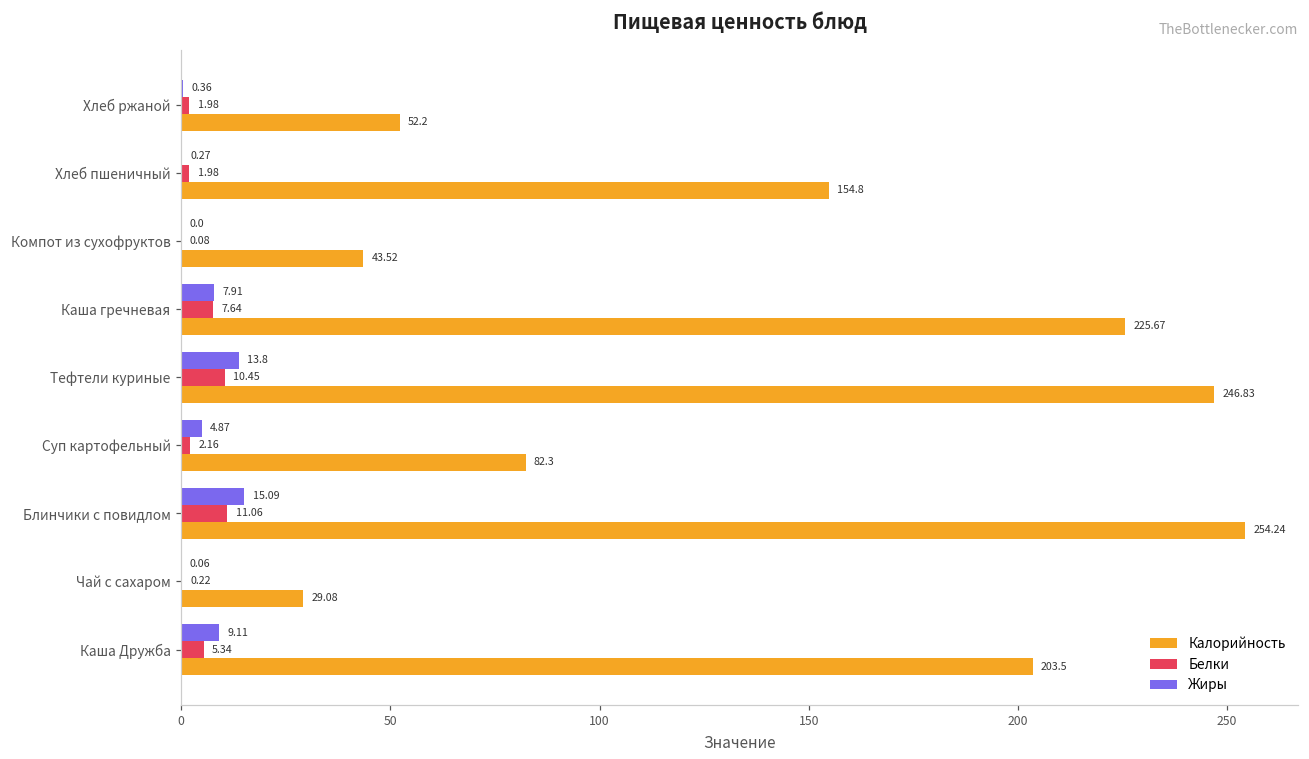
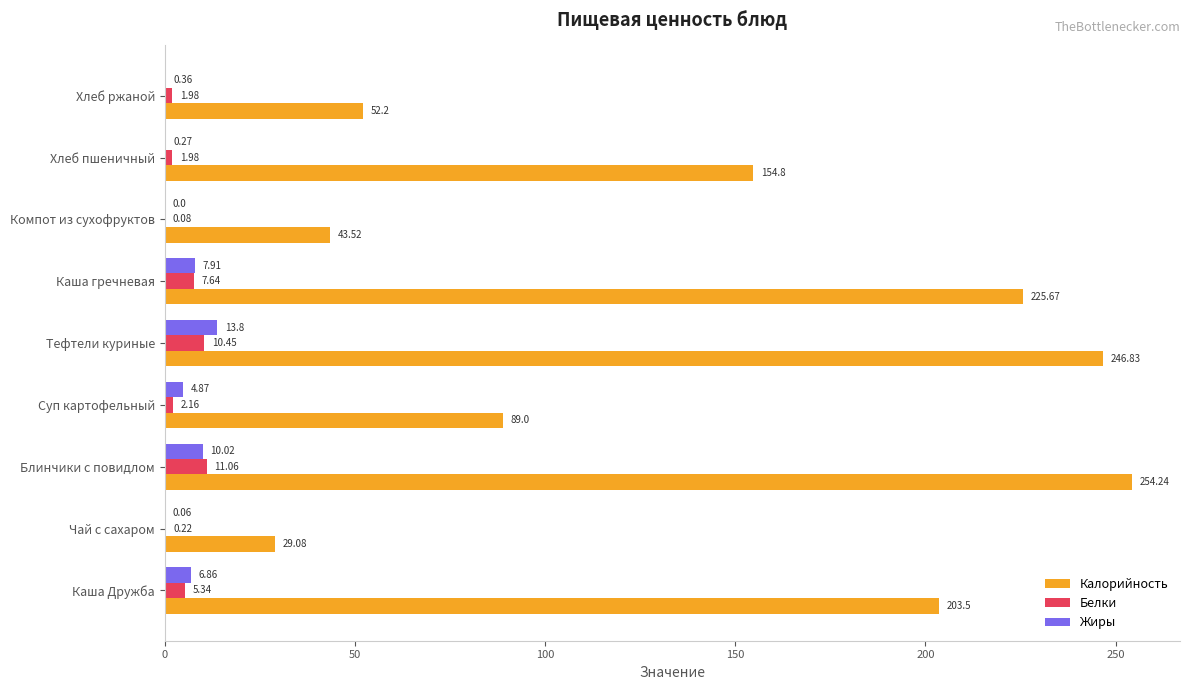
Калорийность, Суп картофельный: 82.3 -> 89.0
Жиры, Блинчики с повидлом: 15.09 -> 10.02
Жиры, Каша Дружба: 9.11 -> 6.86
